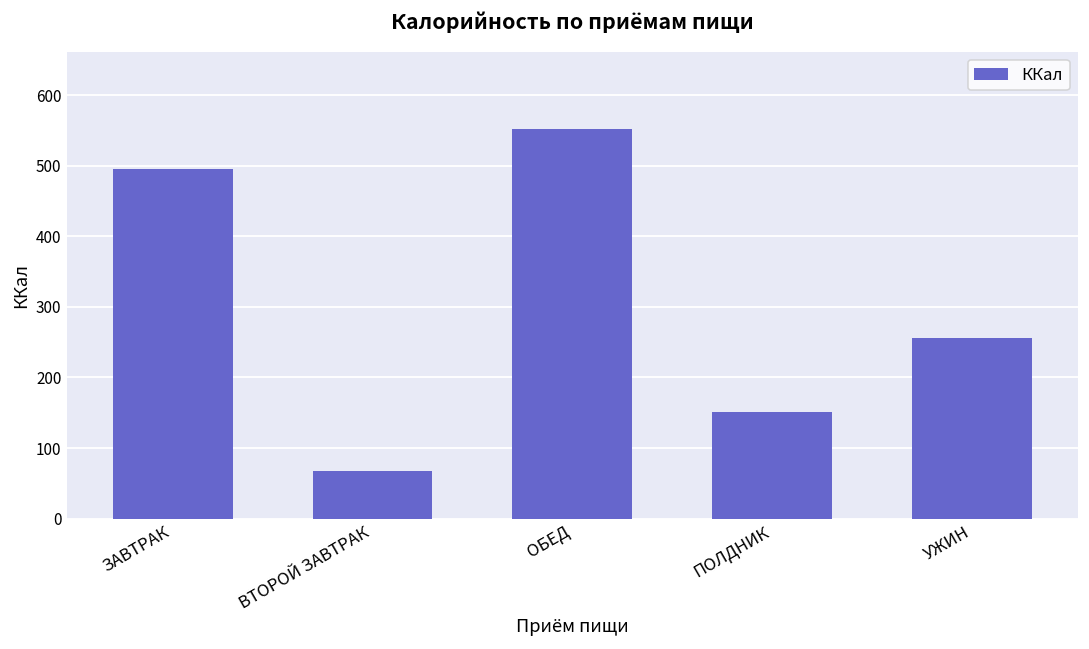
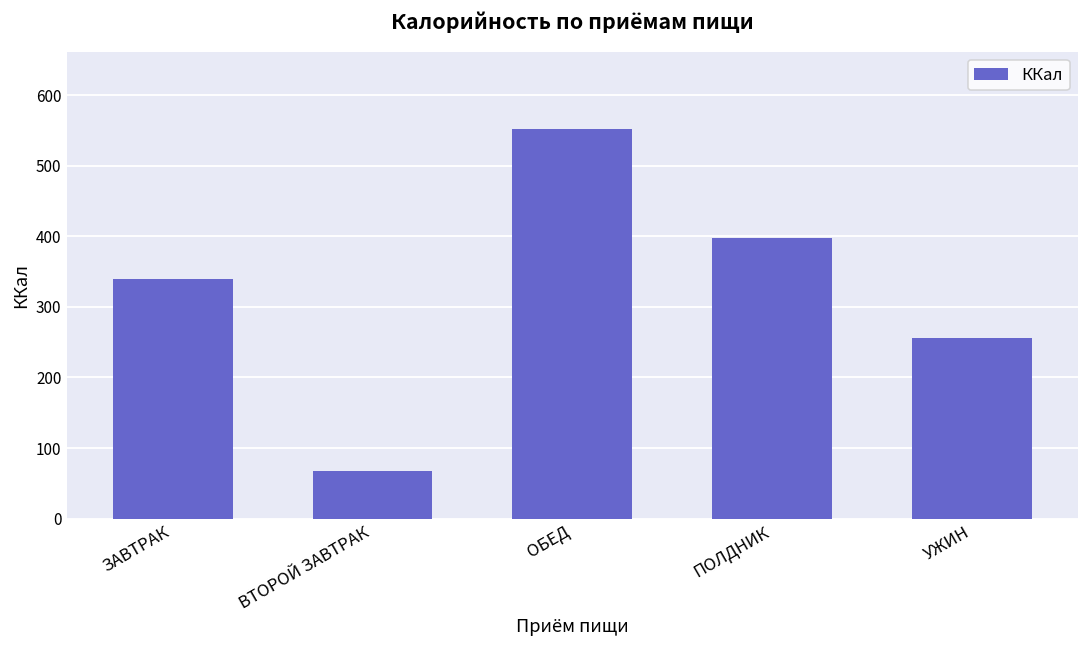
ЗАВТРАК: 500 -> 340
ПОЛДНИК: 150 -> 400
